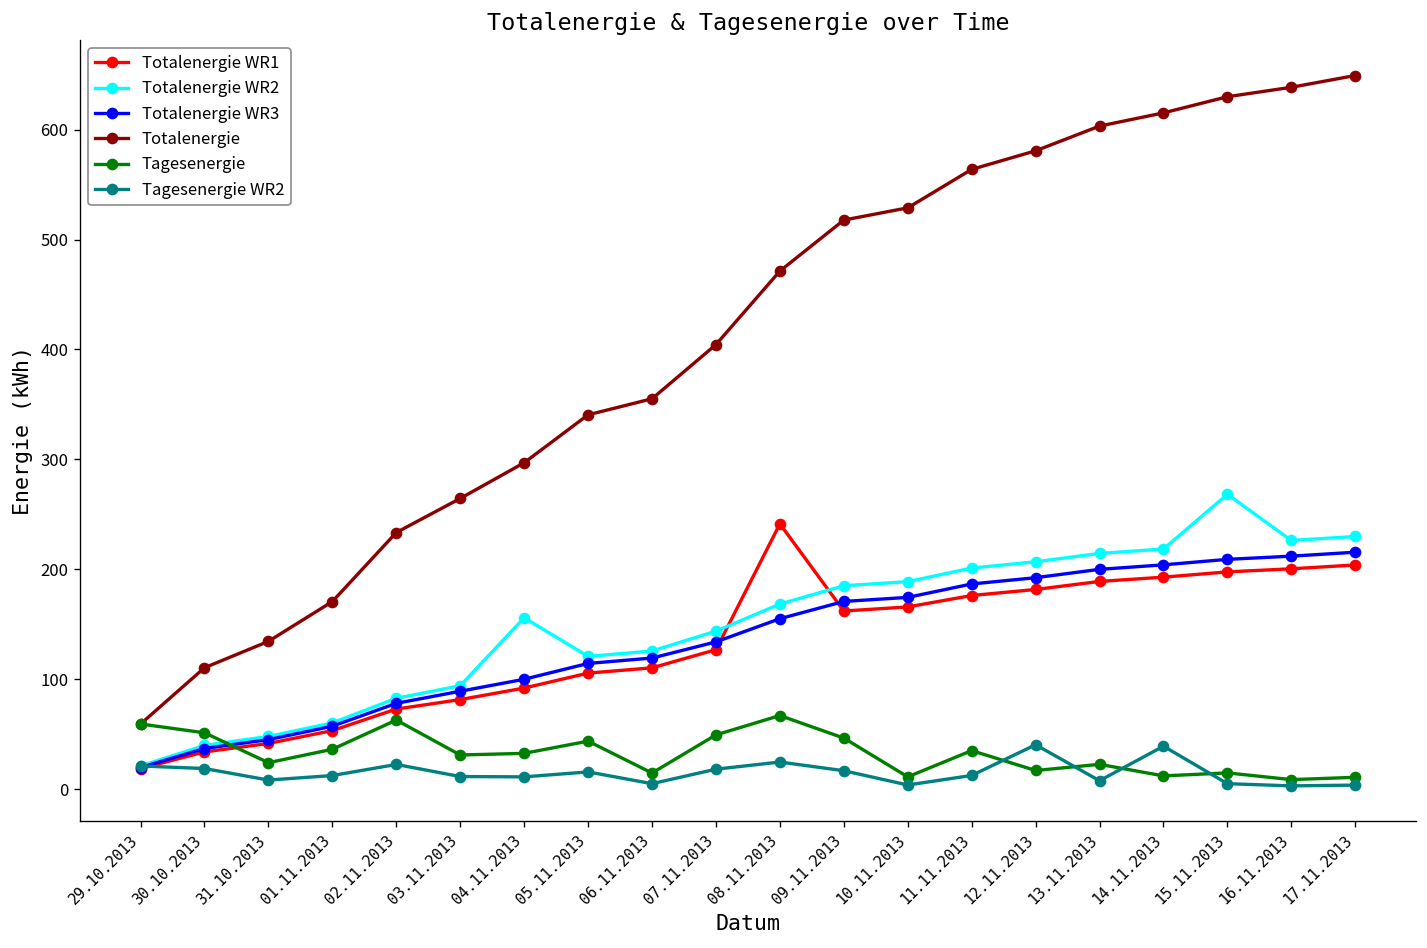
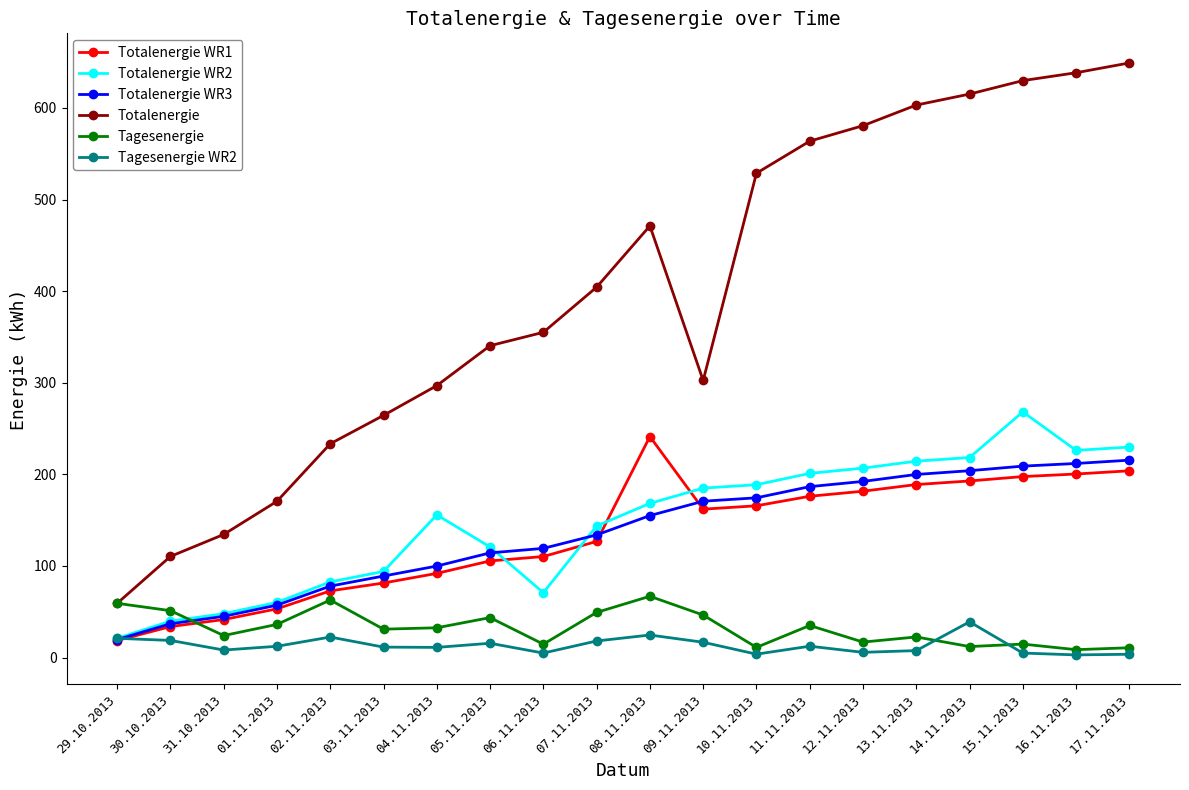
Totalenergie WR2, 06.11.2013: 130 -> 70
Totalenergie, 09.11.2013: 520 -> 300
Tagesenergie WR2, 12.11.2013: 40 -> 10
